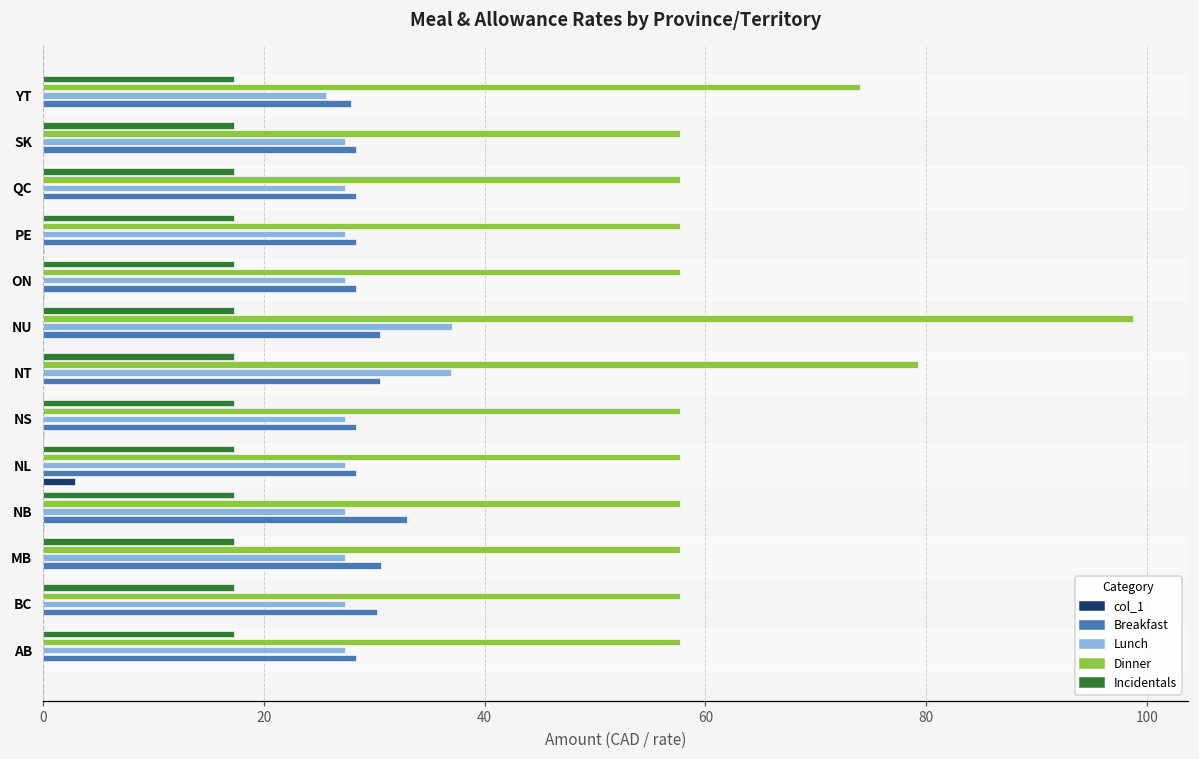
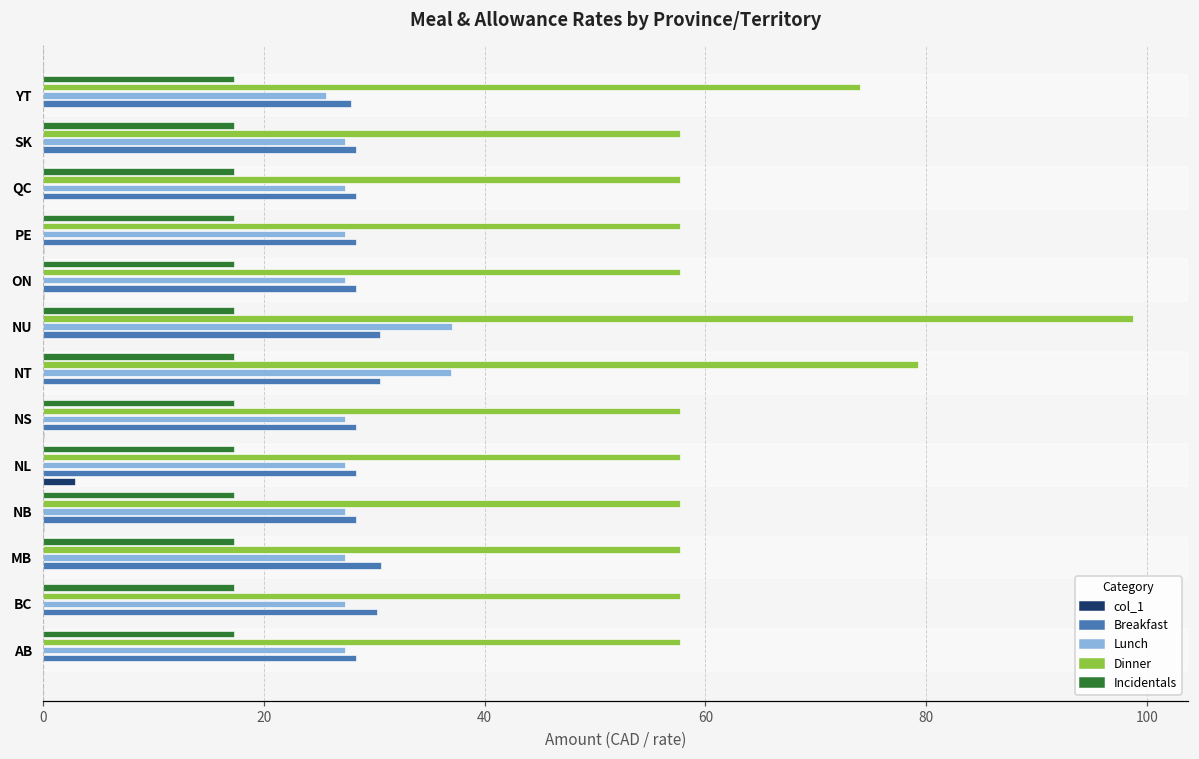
Breakfast, NB: 33.0 -> 28.4
